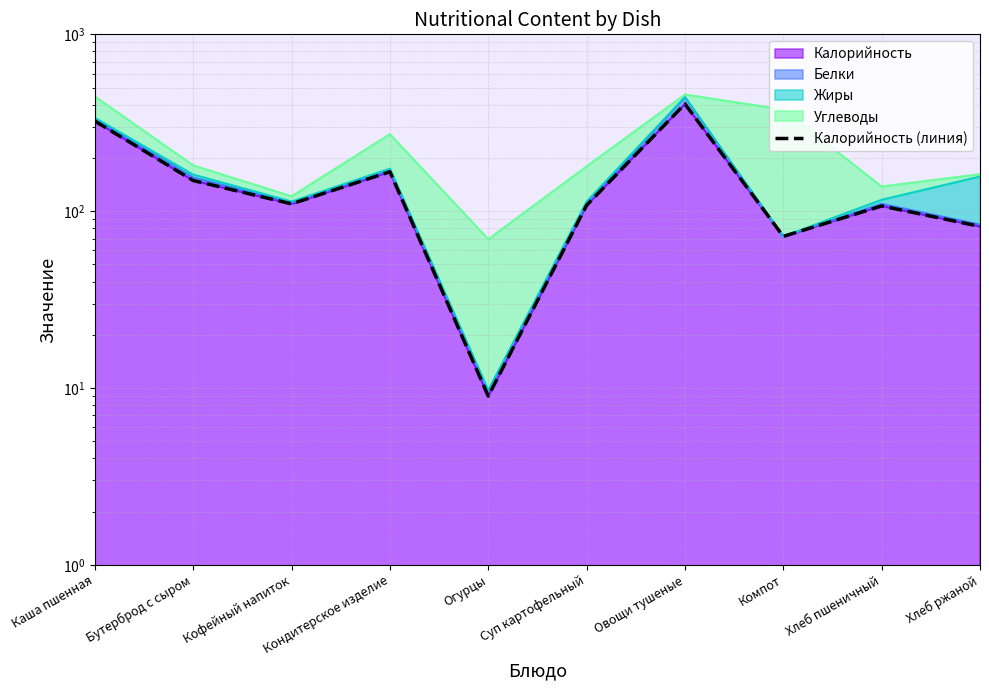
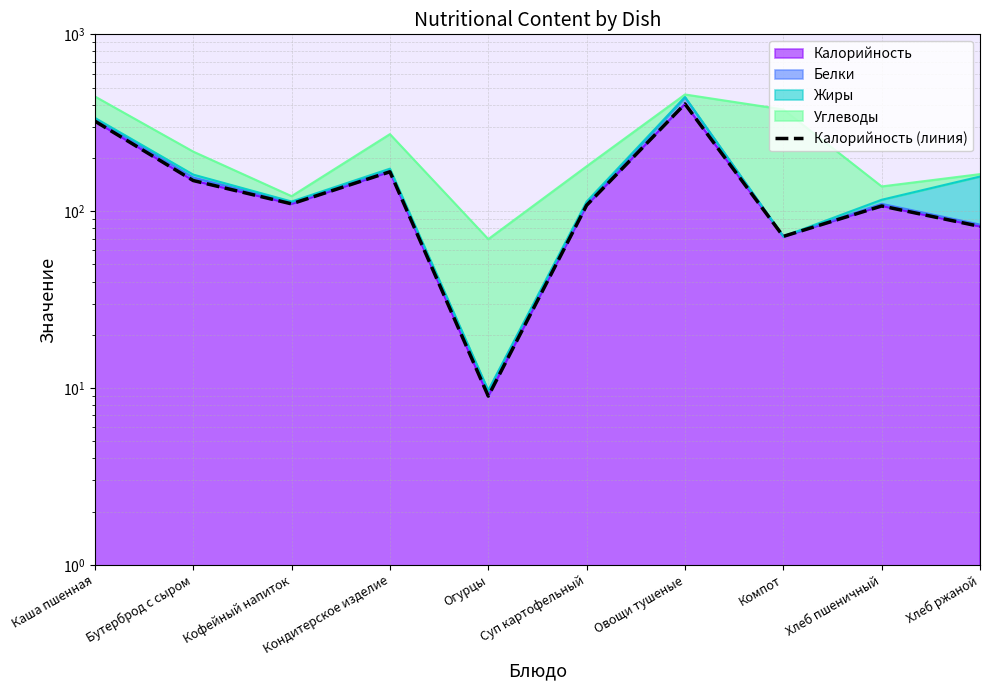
Углеводы, Бутерброд с сыром: 21 -> 56
